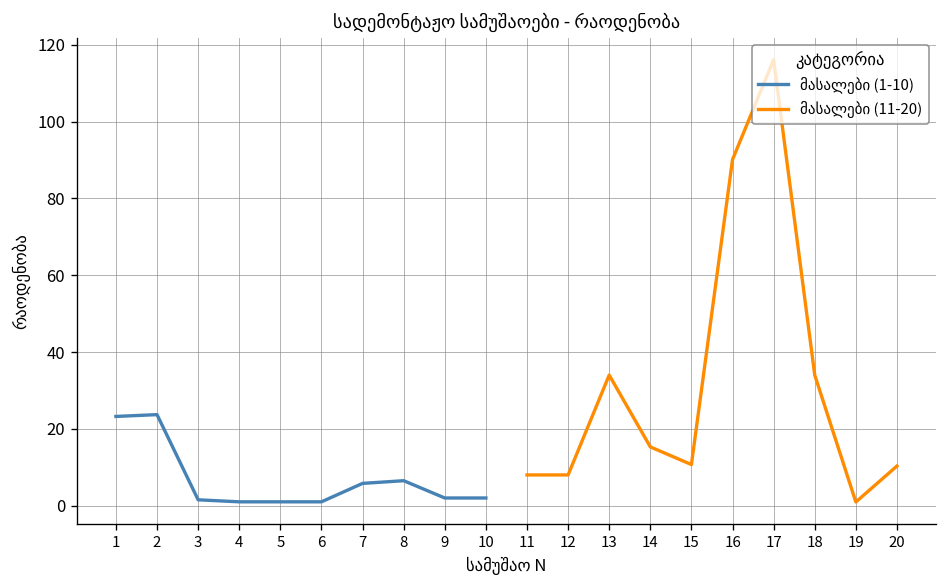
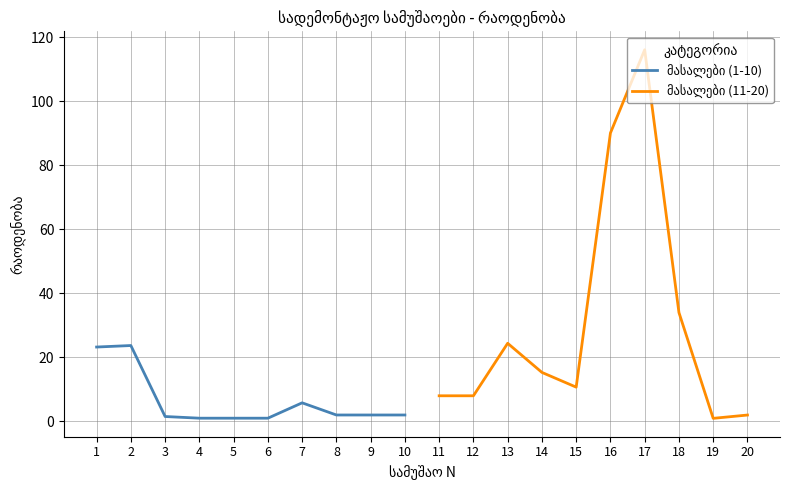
მასალები (1-10), 8: 7 -> 2
მასალები (11-20), 13: 34 -> 24
მასალები (11-20), 20: 10 -> 2
